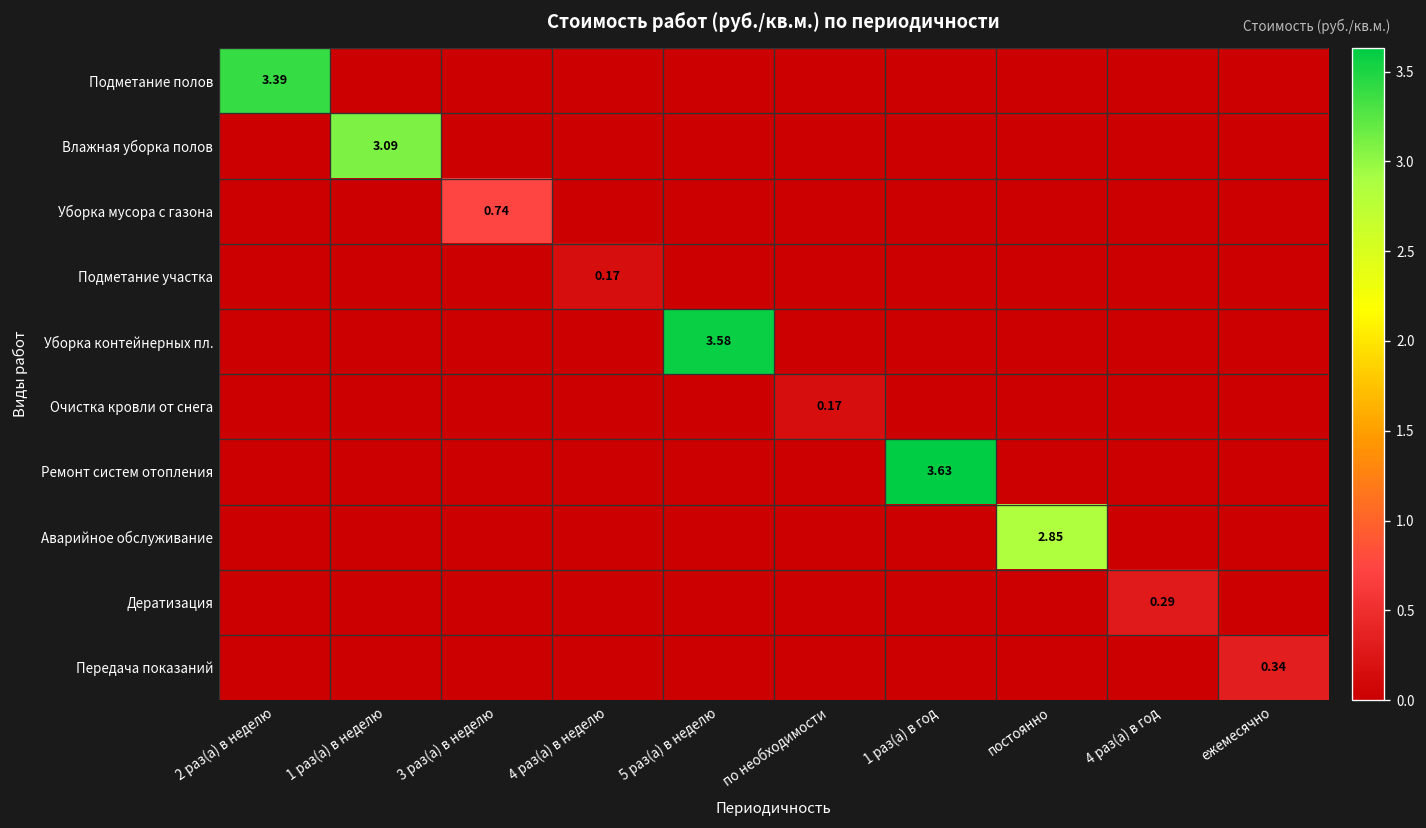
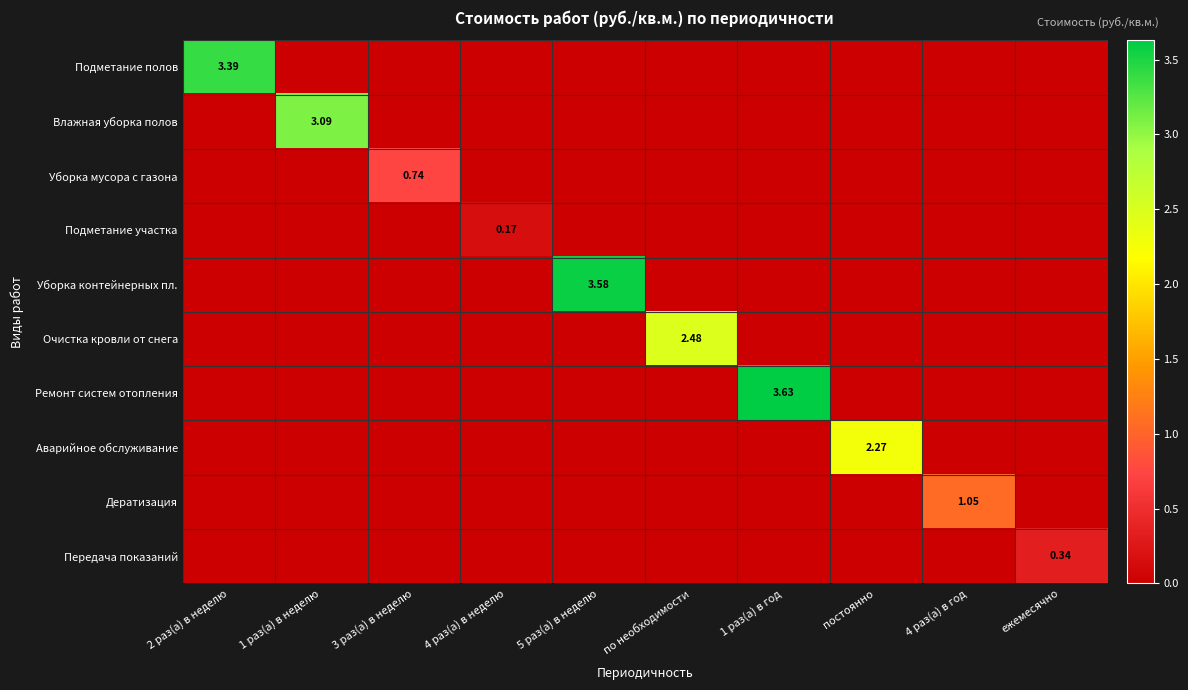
Очистка кровли от снега, по необходимости: 0.17 -> 2.48
Аварийное обслуживание, постоянно: 2.85 -> 2.27
Дератизация, 4 раз(а) в год: 0.29 -> 1.05
